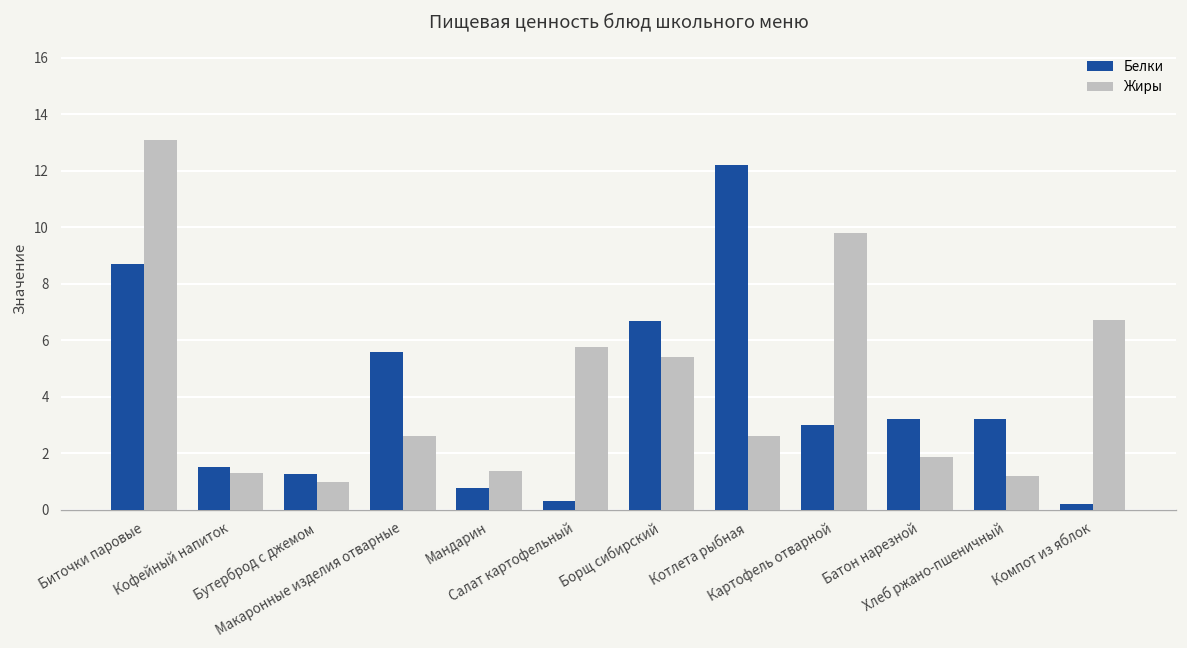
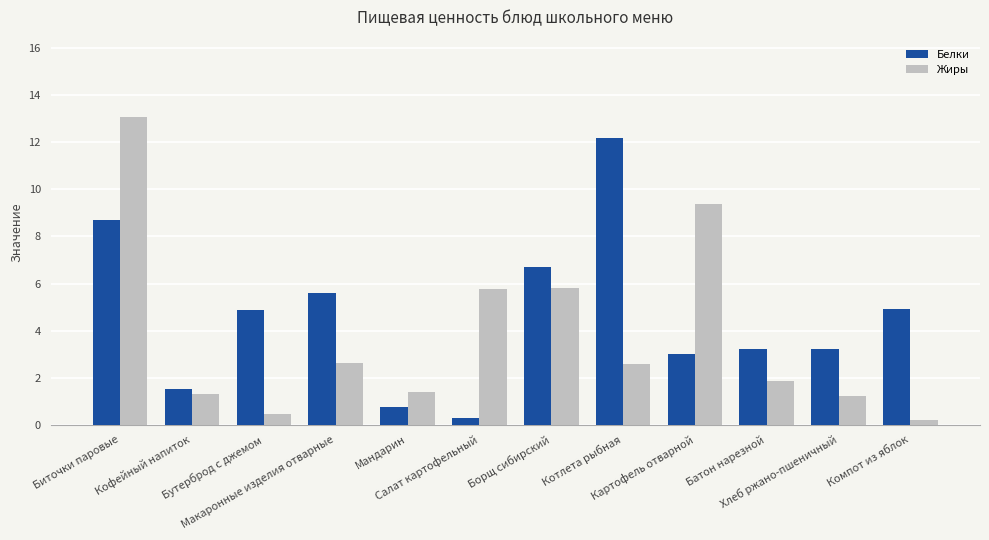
Белки, Бутерброд с джемом: 1.3 -> 4.9
Жиры, Бутерброд с джемом: 1.0 -> 0.5
Жиры, Борщ сибирский: 5.4 -> 5.8
Жиры, Картофель отварной: 9.8 -> 9.4
Белки, Компот из яблок: 0.2 -> 4.9
Жиры, Компот из яблок: 6.7 -> 0.2
